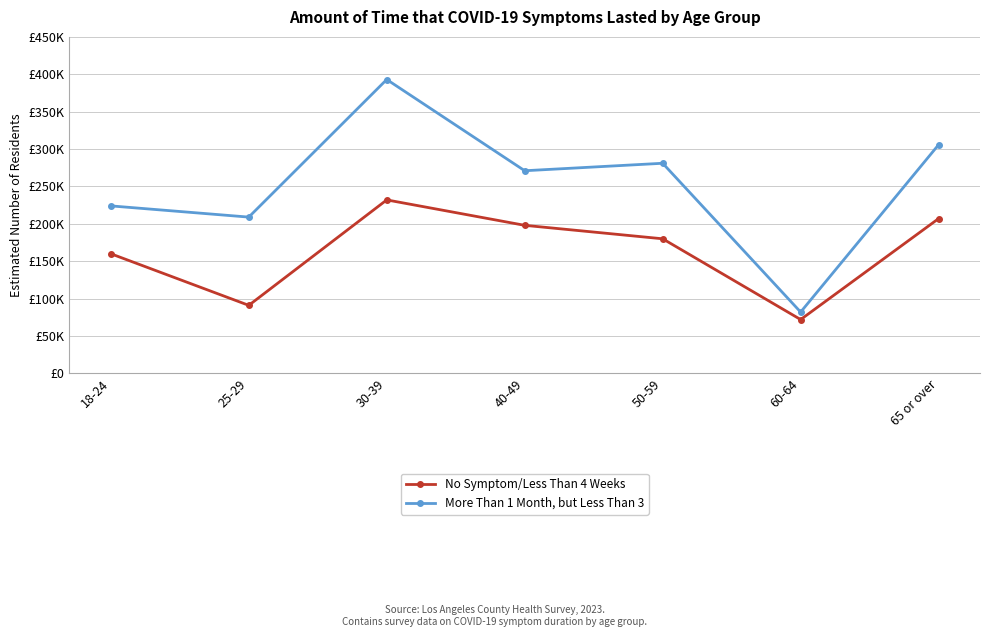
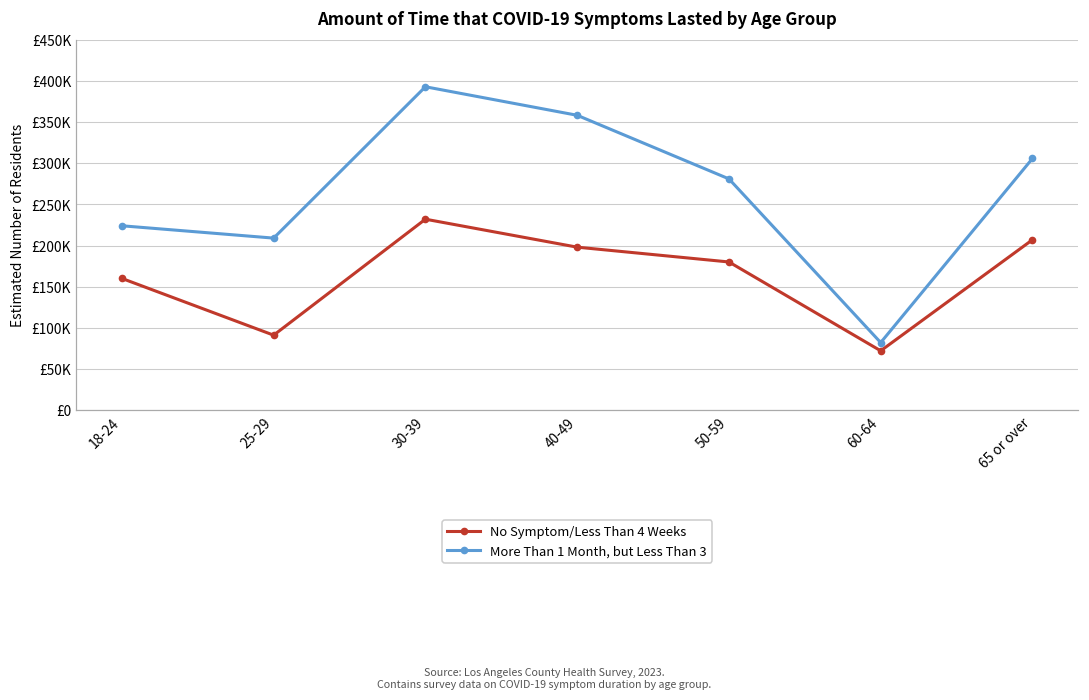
More Than 1 Month, but Less Than 3, 40-49: £270000 -> £360000
